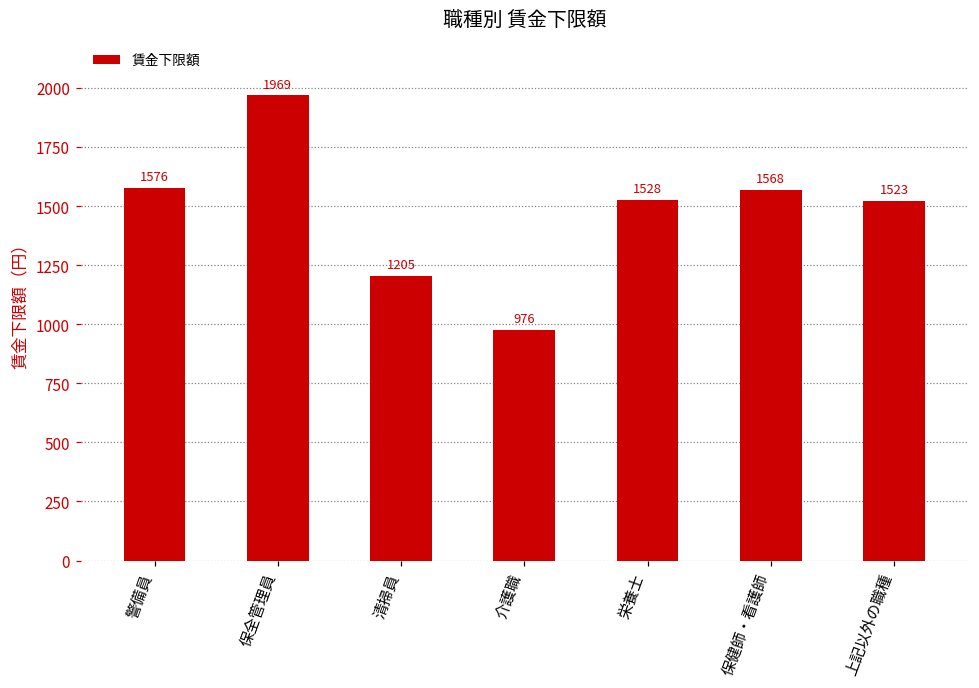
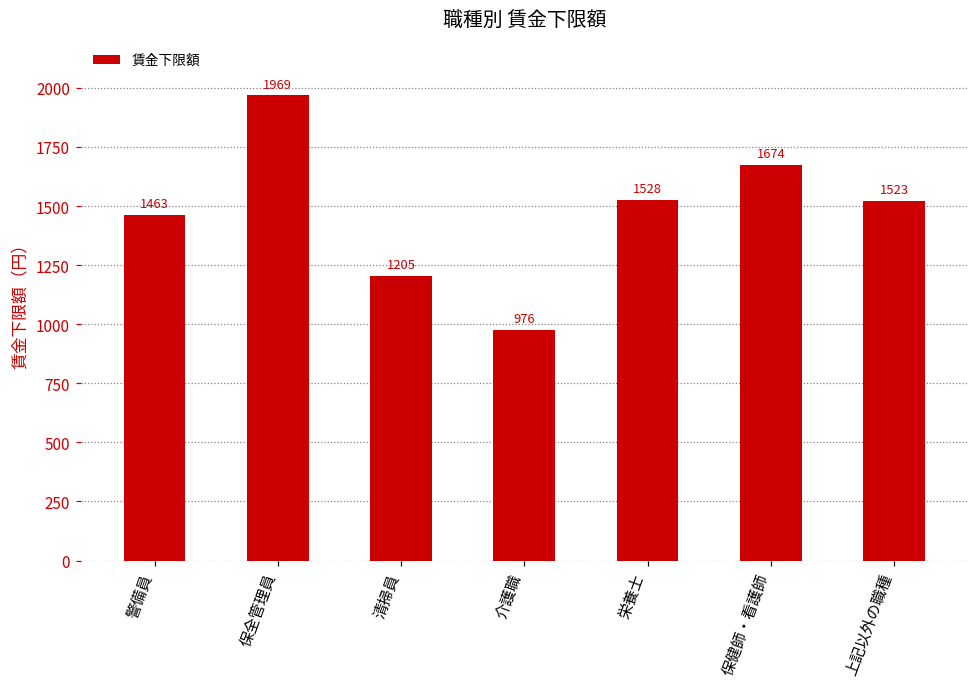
警備員: 1576 -> 1463
保健師・看護師: 1568 -> 1674
